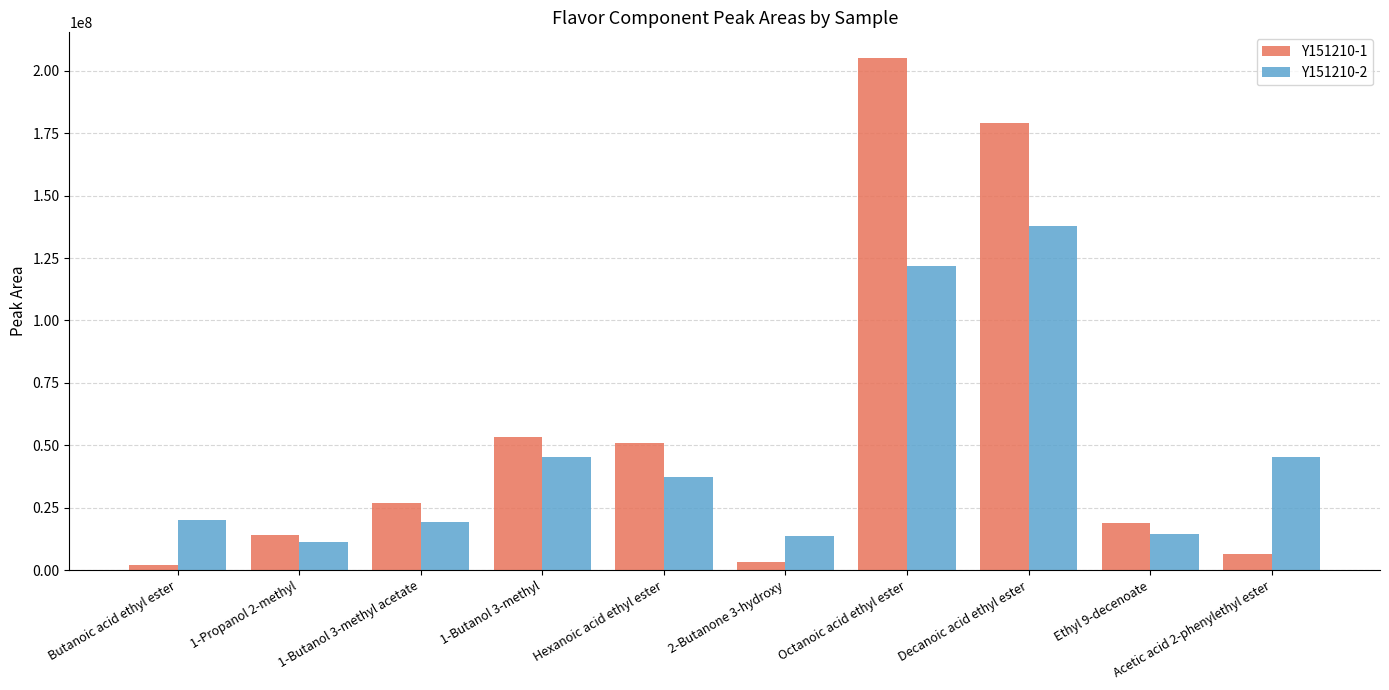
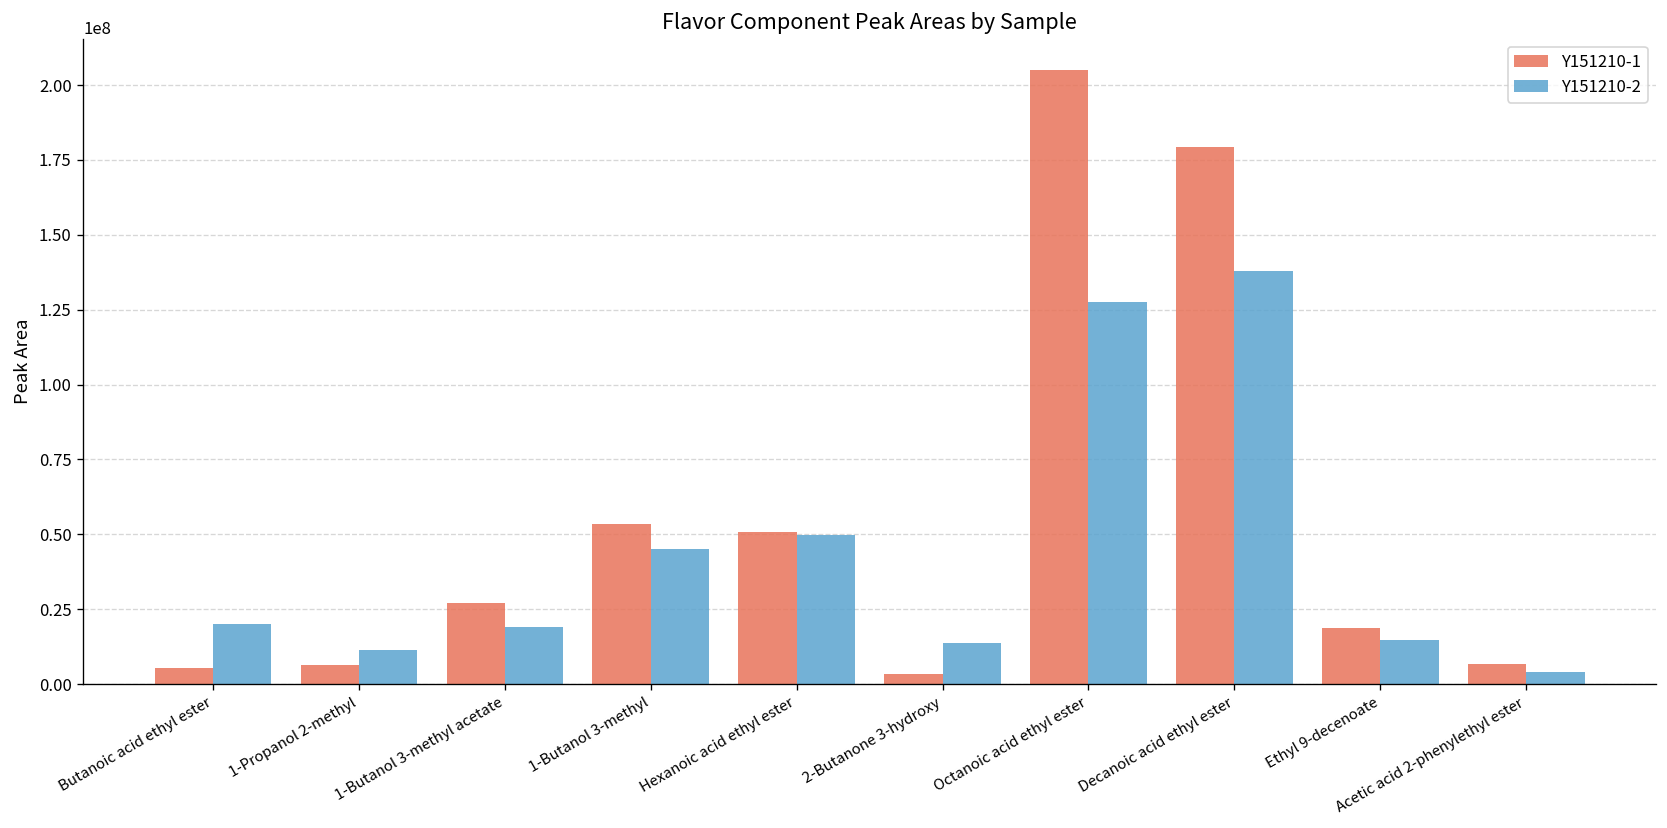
Y151210-1, Butanoic acid ethyl ester: 2000000 -> 6000000
Y151210-1, 1-Propanol 2-methyl: 14000000 -> 6000000
Y151210-2, Hexanoic acid ethyl ester: 37000000 -> 50000000
Y151210-2, Octanoic acid ethyl ester: 122000000 -> 128000000
Y151210-2, Acetic acid 2-phenylethyl ester: 45000000 -> 4000000
